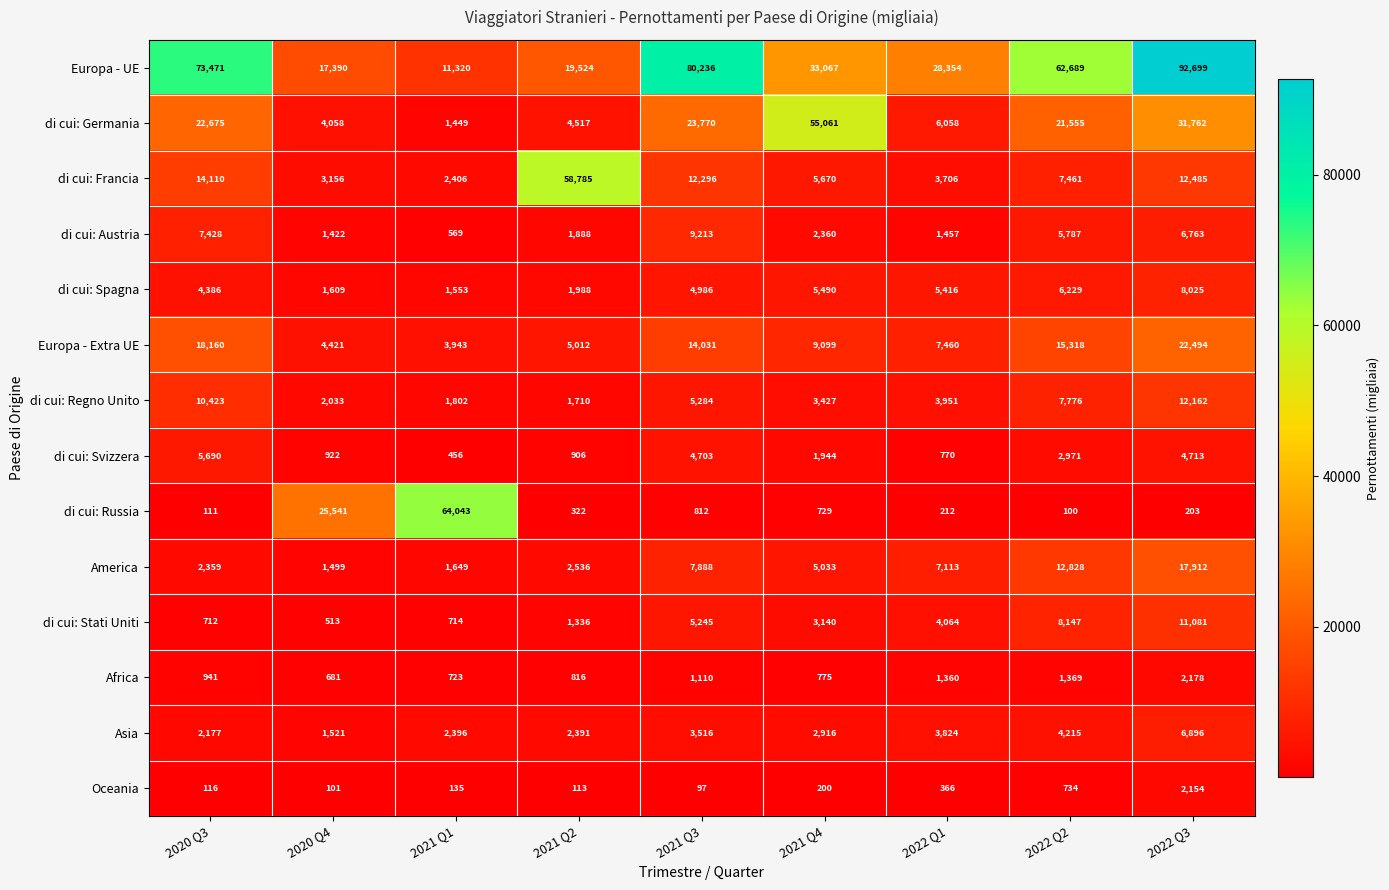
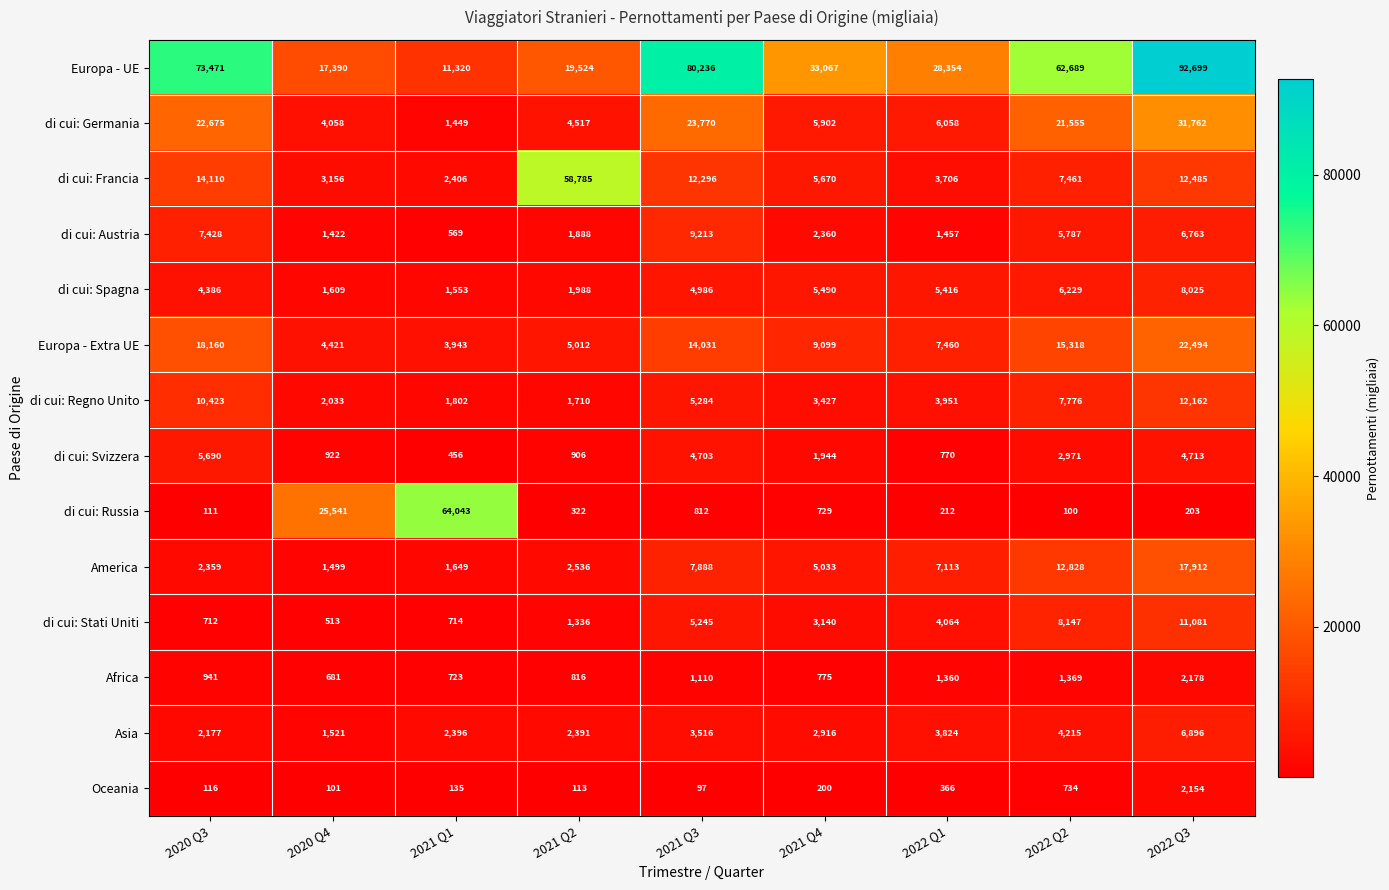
di cui: Germania, 2021 Q4: 55,061 -> 5,902
